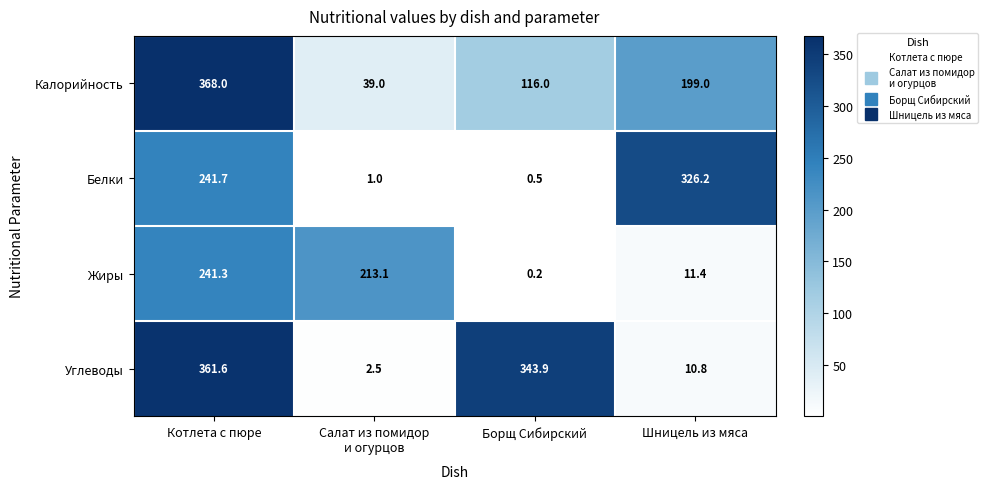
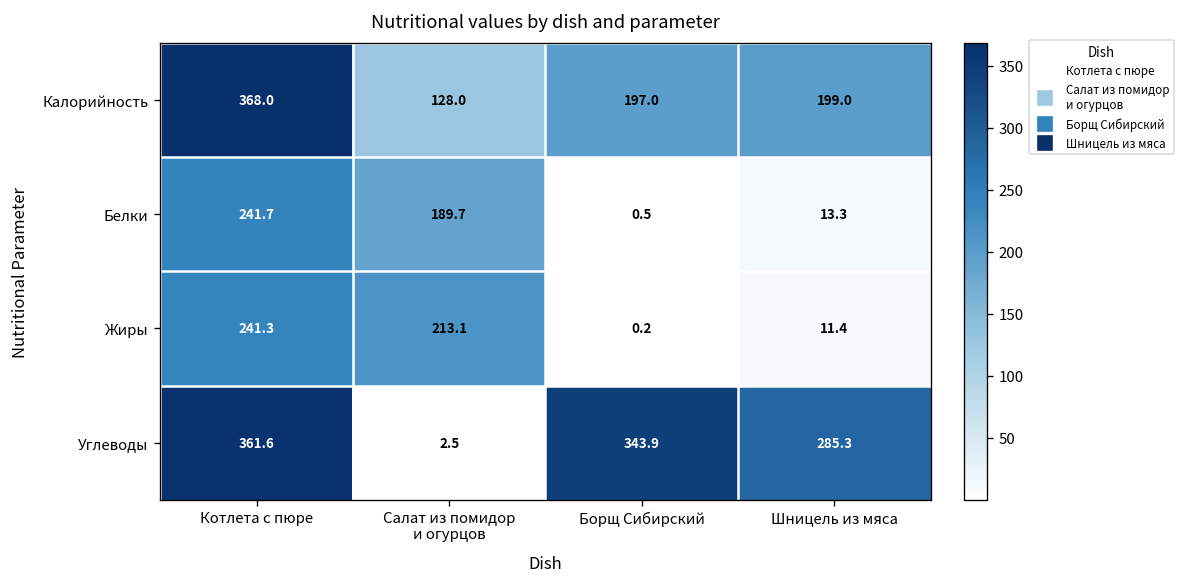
Калорийность, Салат из помидор и огурцов: 39.0 -> 128.0
Калорийность, Борщ Сибирский: 116.0 -> 197.0
Белки, Салат из помидор и огурцов: 1.0 -> 189.7
Белки, Шницель из мяса: 326.2 -> 13.3
Углеводы, Шницель из мяса: 10.8 -> 285.3
